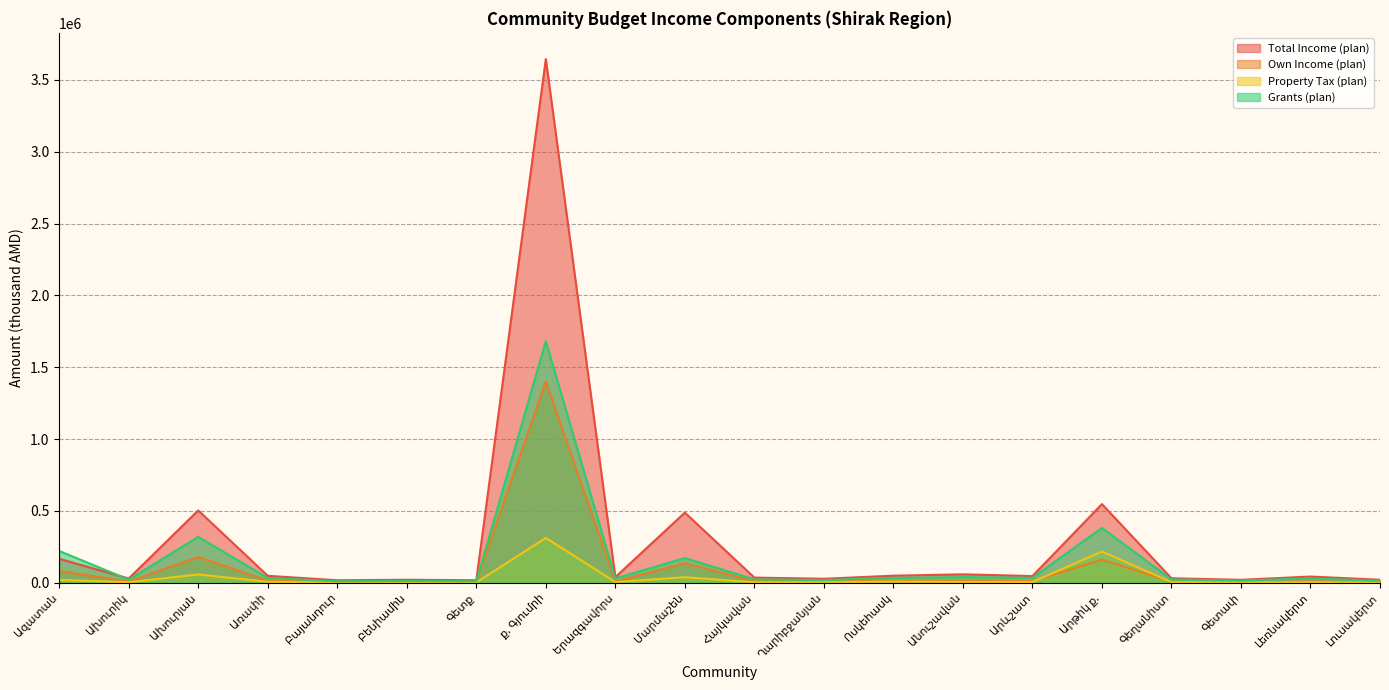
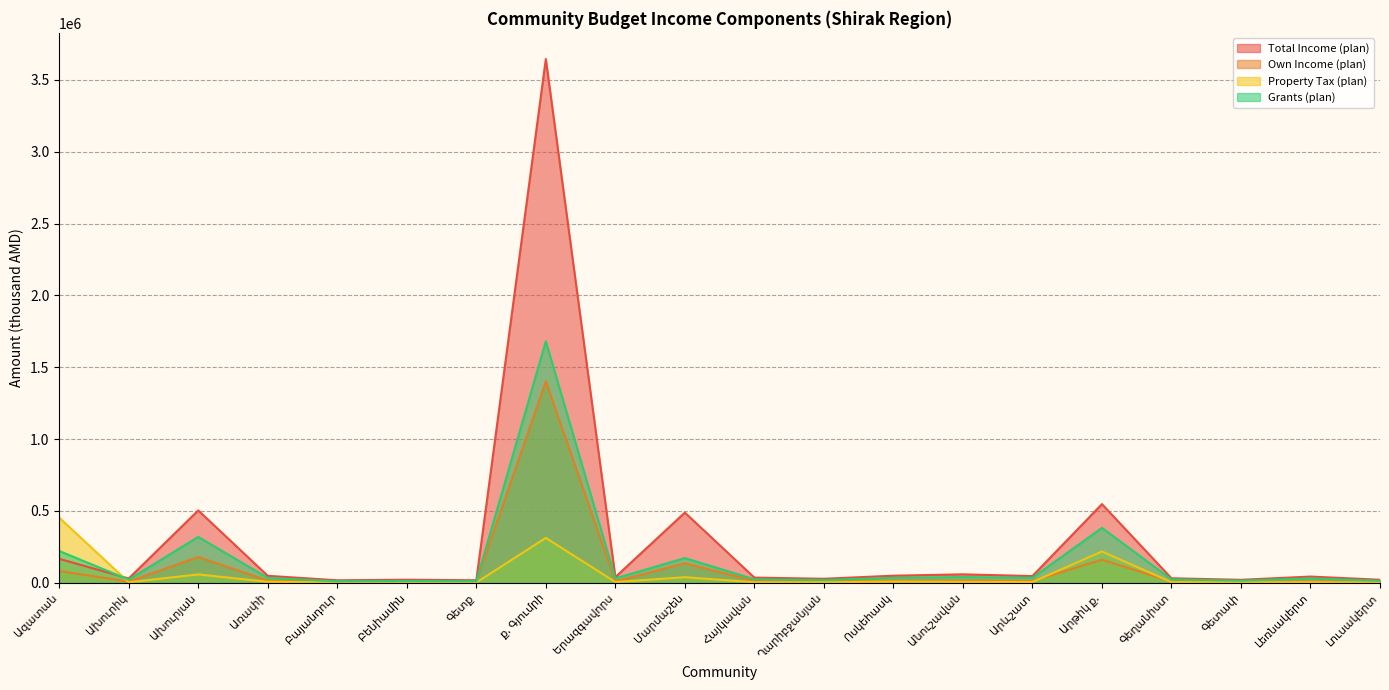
Property Tax (plan), Ազատան: 20000 -> 450000
